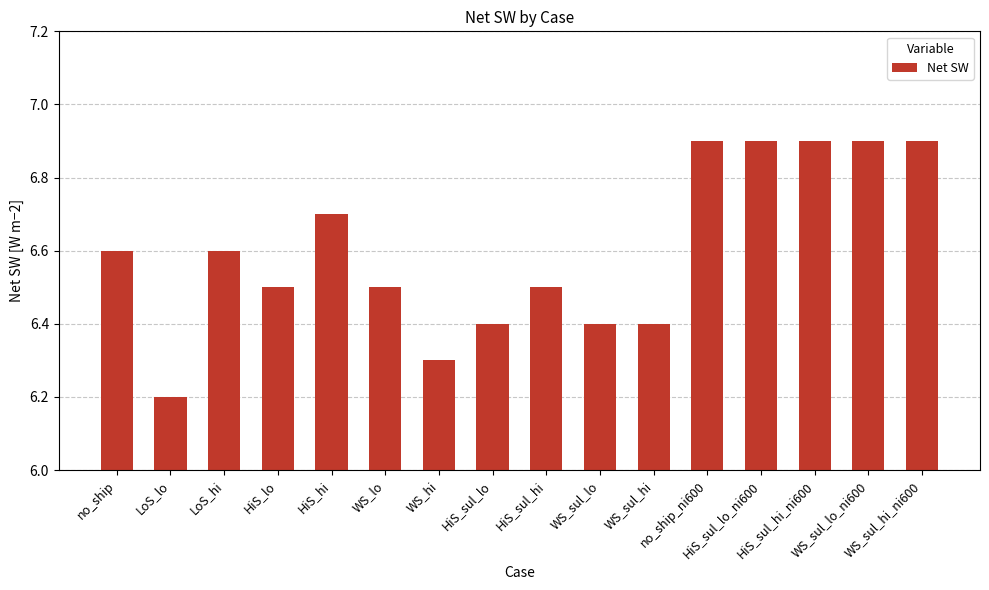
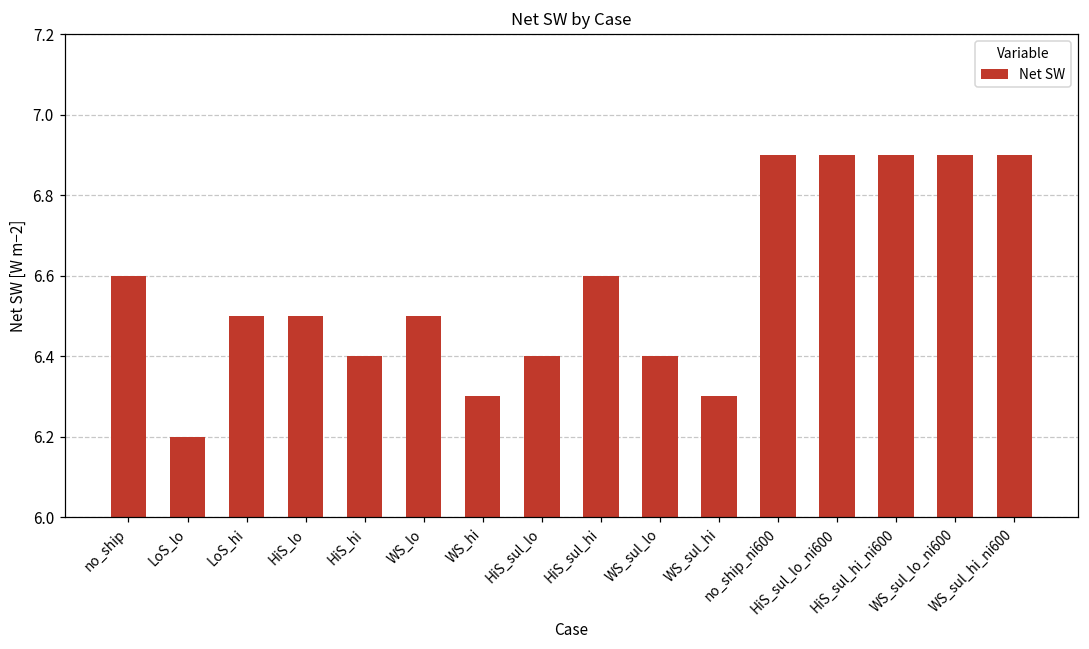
LoS_hi: 6.6 -> 6.5
HiS_hi: 6.7 -> 6.4
HiS_sul_hi: 6.5 -> 6.6
WS_sul_hi: 6.4 -> 6.3
